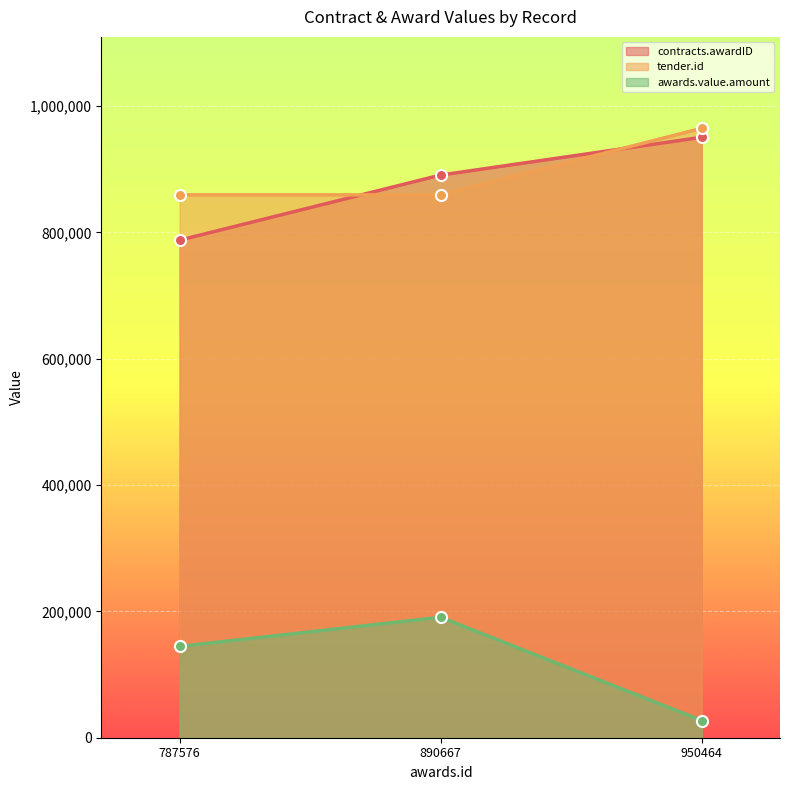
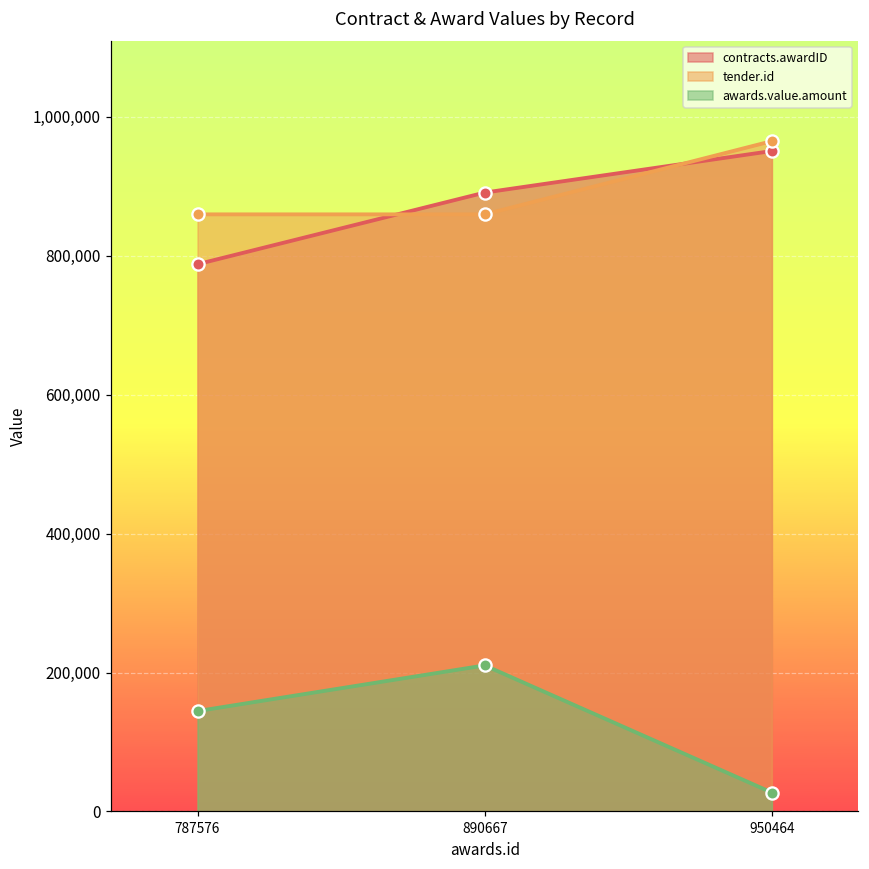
awards.value.amount, 890667: 190,000 -> 210,000
